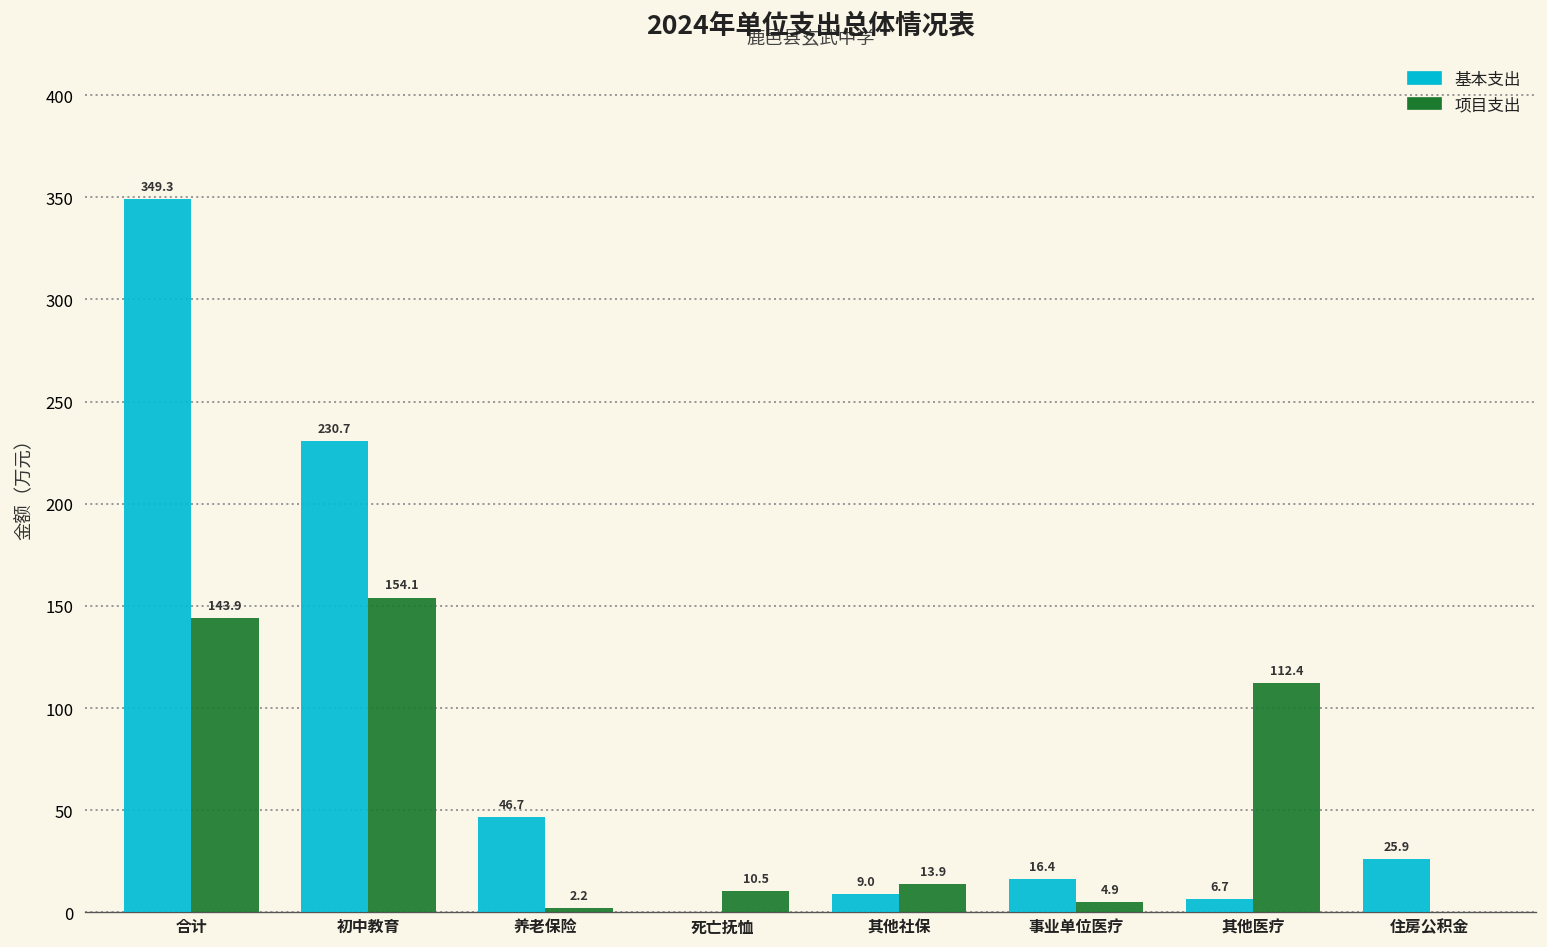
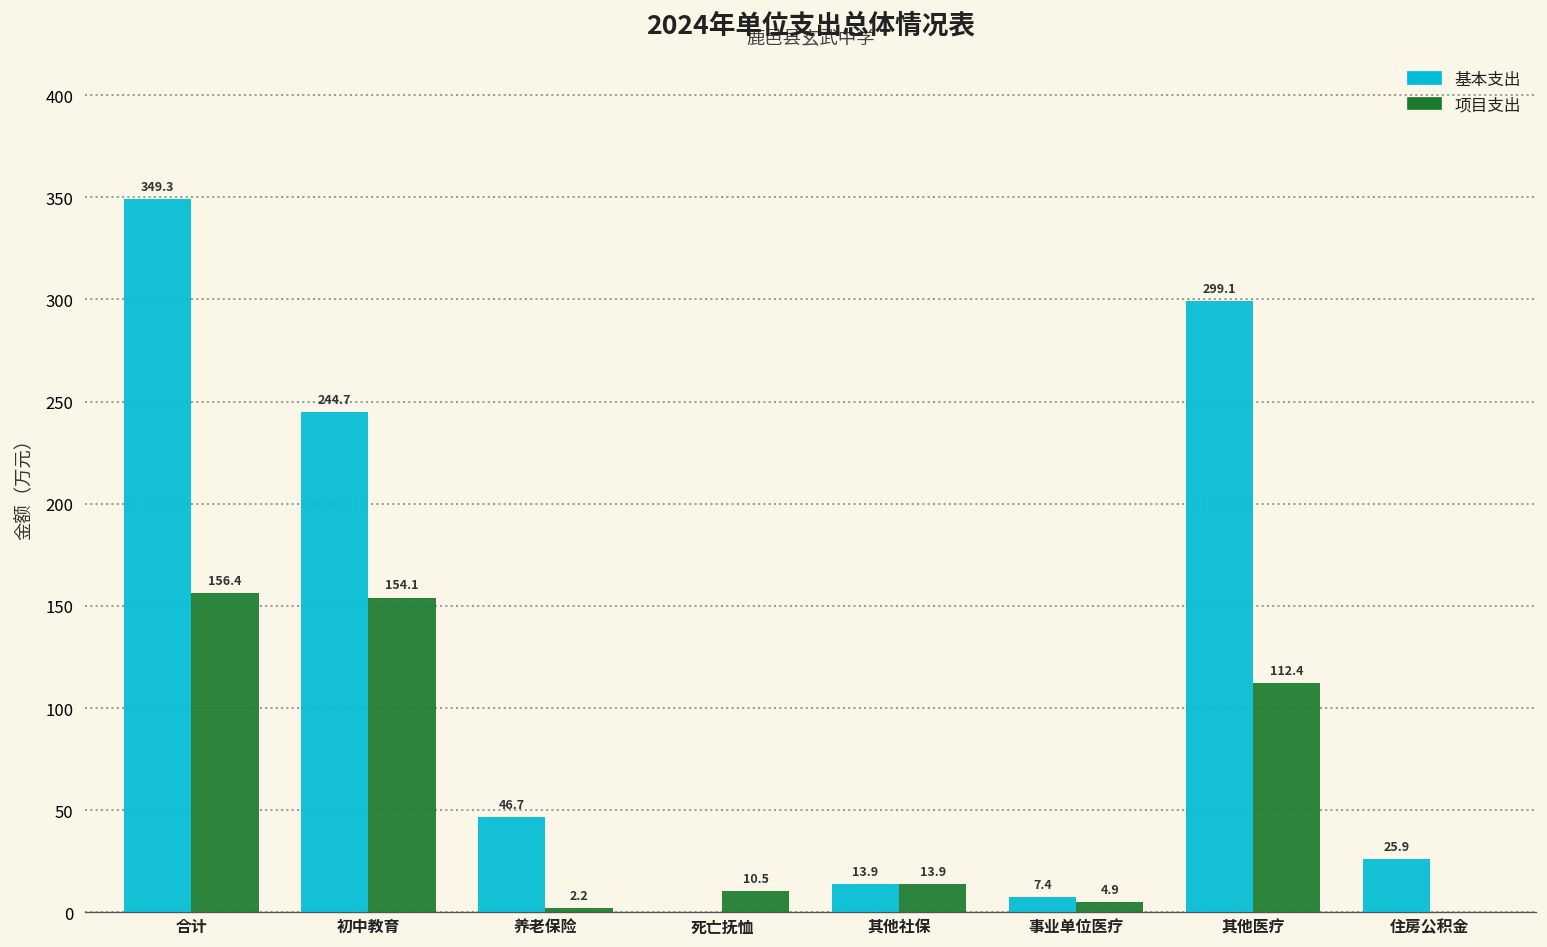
项目支出, 合计: 143.9 -> 156.4
基本支出, 初中教育: 230.7 -> 244.7
基本支出, 其他社保: 9.0 -> 13.9
基本支出, 事业单位医疗: 16.4 -> 7.4
基本支出, 其他医疗: 6.7 -> 299.1
